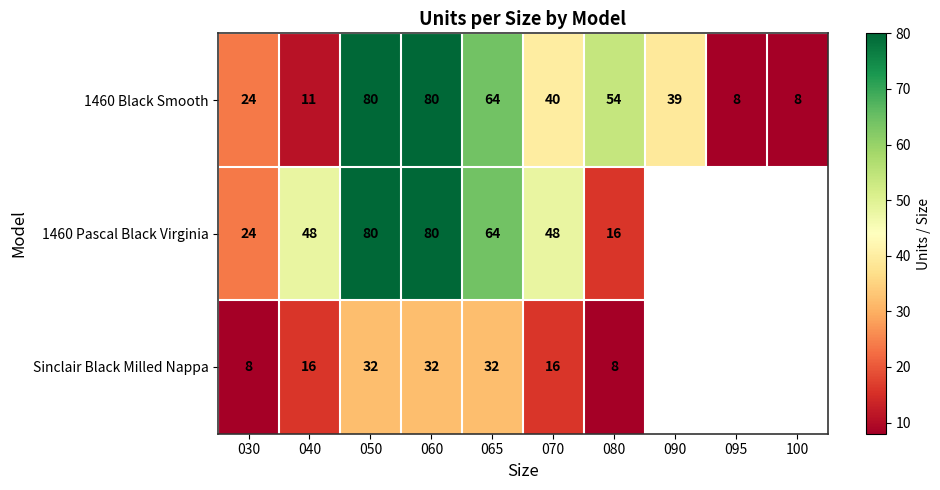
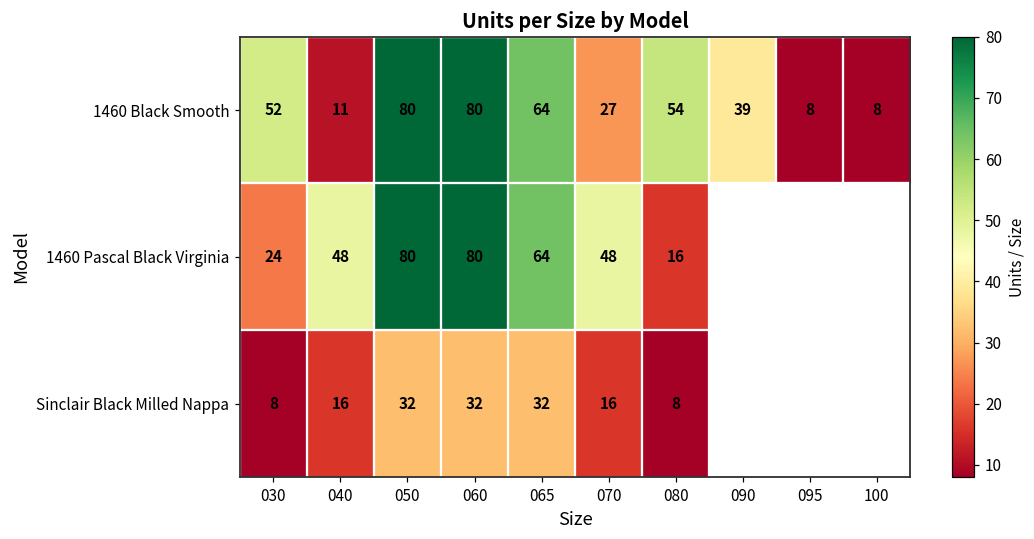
1460 Black Smooth, 030: 24 -> 52
1460 Black Smooth, 070: 40 -> 27
